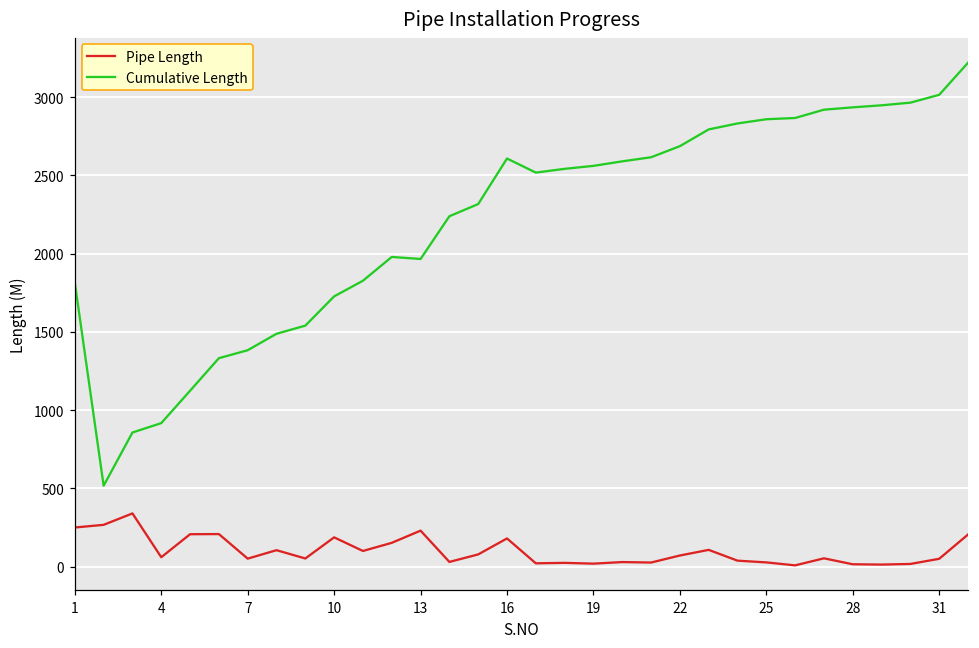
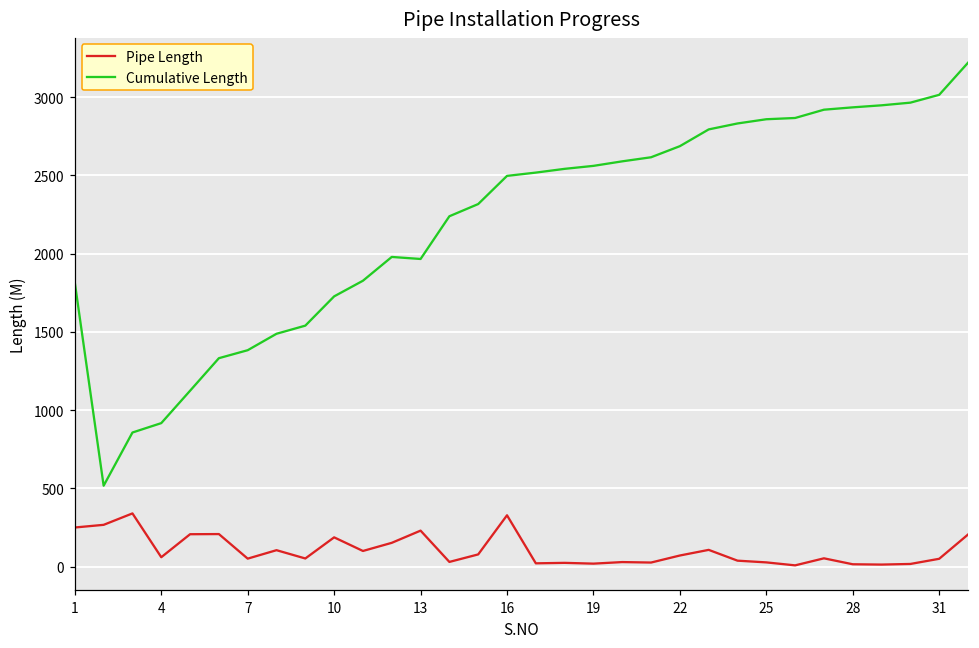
Pipe Length, 16: 180 -> 330
Cumulative Length, 16: 2610 -> 2500
